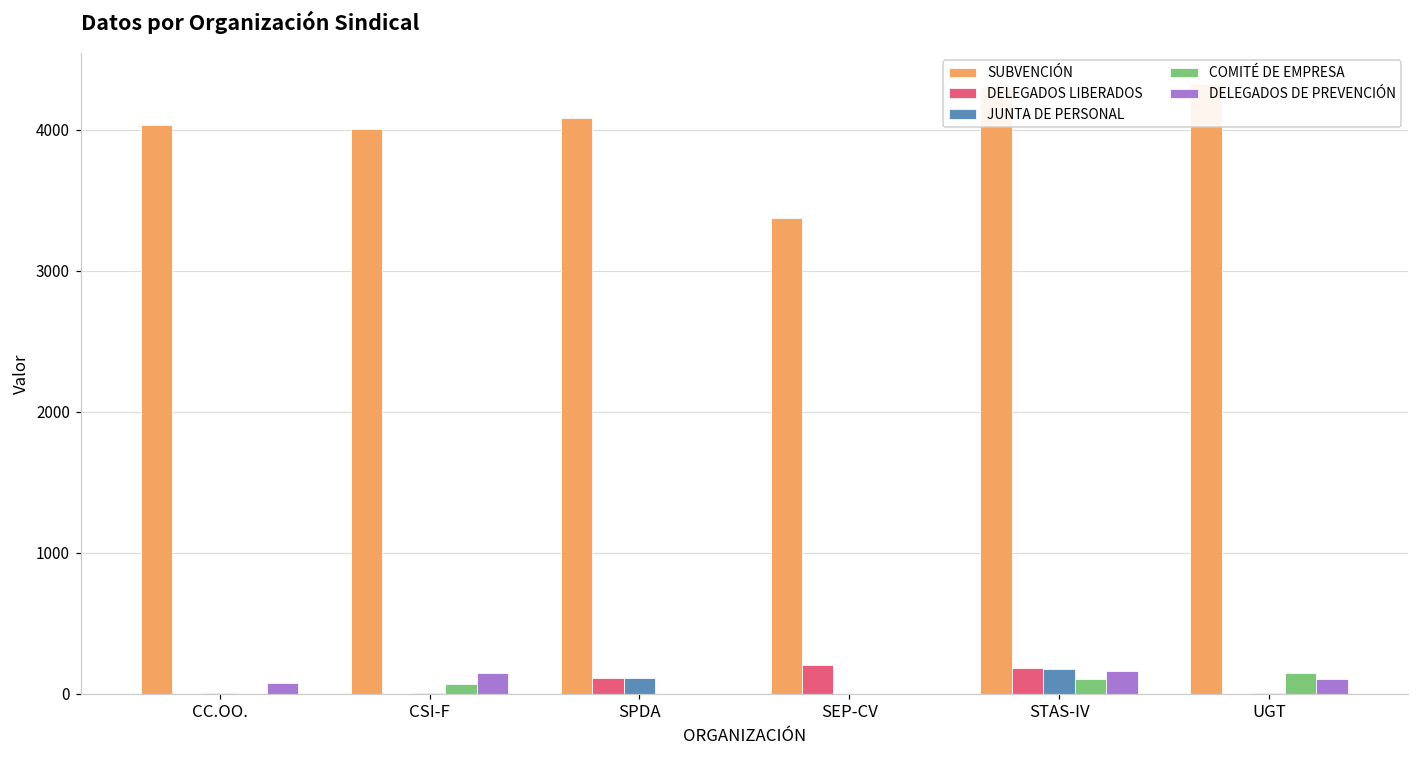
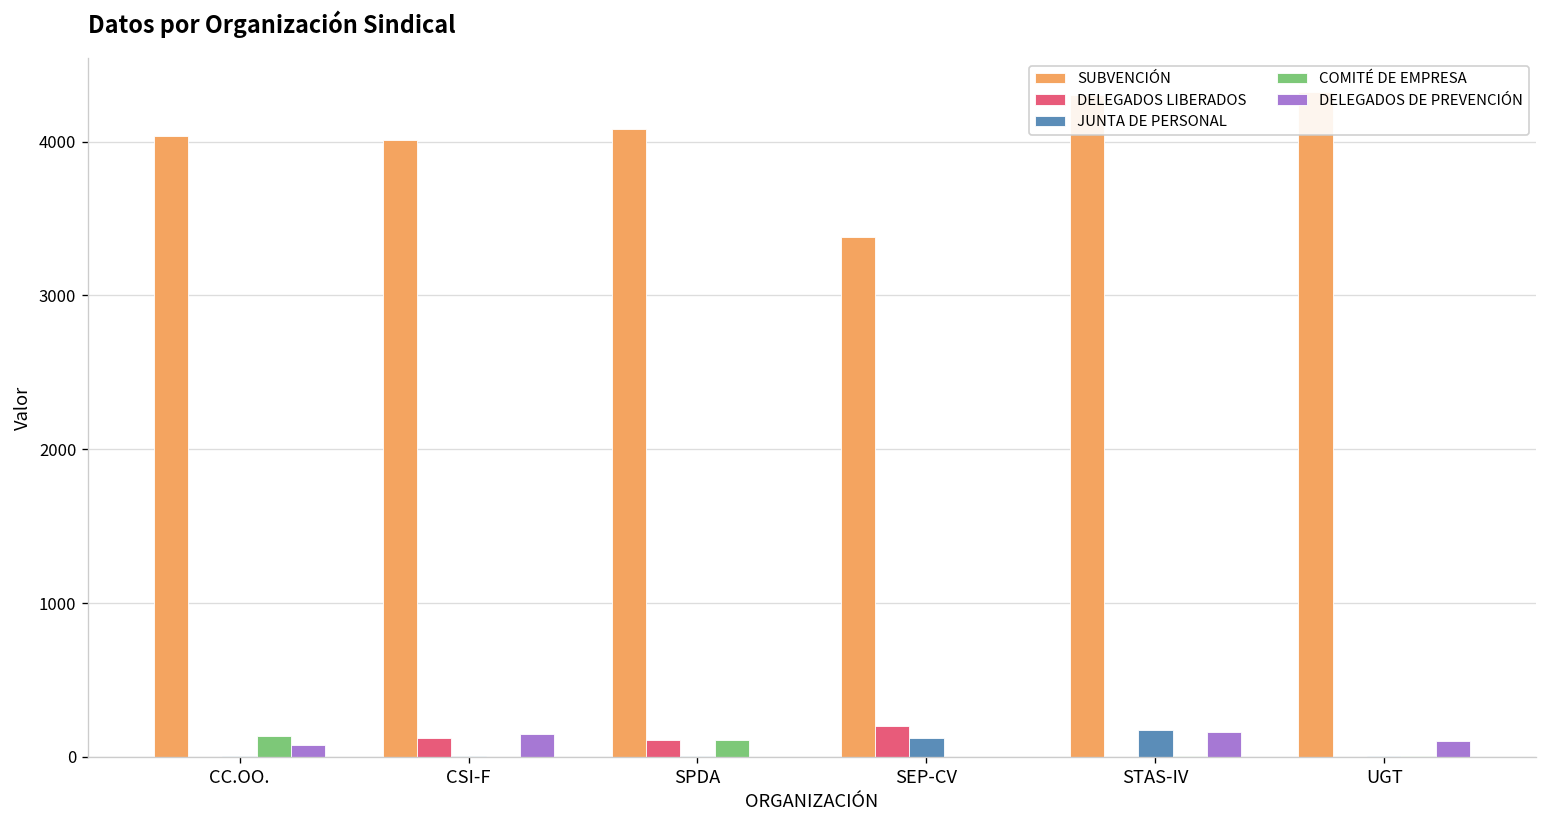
COMITÉ DE EMPRESA, CC.OO.: 0 -> 130
DELEGADOS LIBERADOS, CSI-F: 0 -> 120
COMITÉ DE EMPRESA, CSI-F: 70 -> 0
JUNTA DE PERSONAL, SPDA: 110 -> 0
COMITÉ DE EMPRESA, SPDA: 0 -> 110
JUNTA DE PERSONAL, SEP-CV: 0 -> 120
DELEGADOS LIBERADOS, STAS-IV: 180 -> 0
COMITÉ DE EMPRESA, STAS-IV: 110 -> 0
COMITÉ DE EMPRESA, UGT: 150 -> 0
